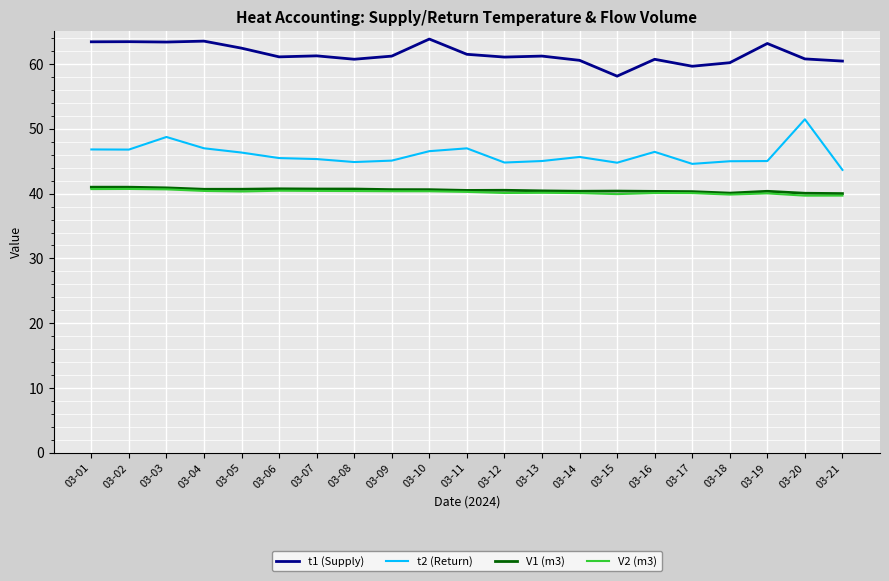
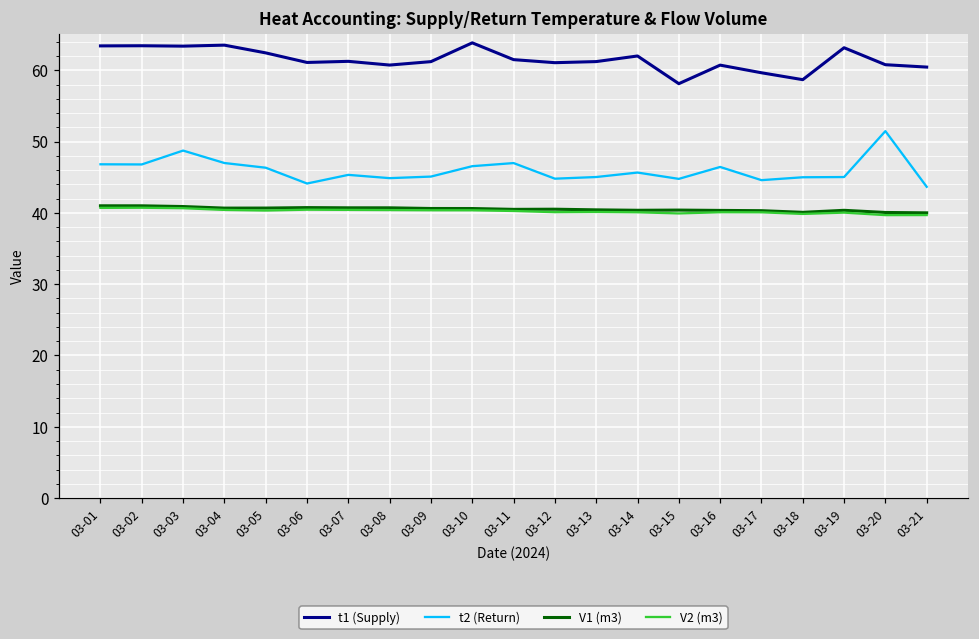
t2 (Return), 03-06: 45 -> 44
t1 (Supply), 03-14: 61 -> 62
t1 (Supply), 03-18: 60 -> 59
